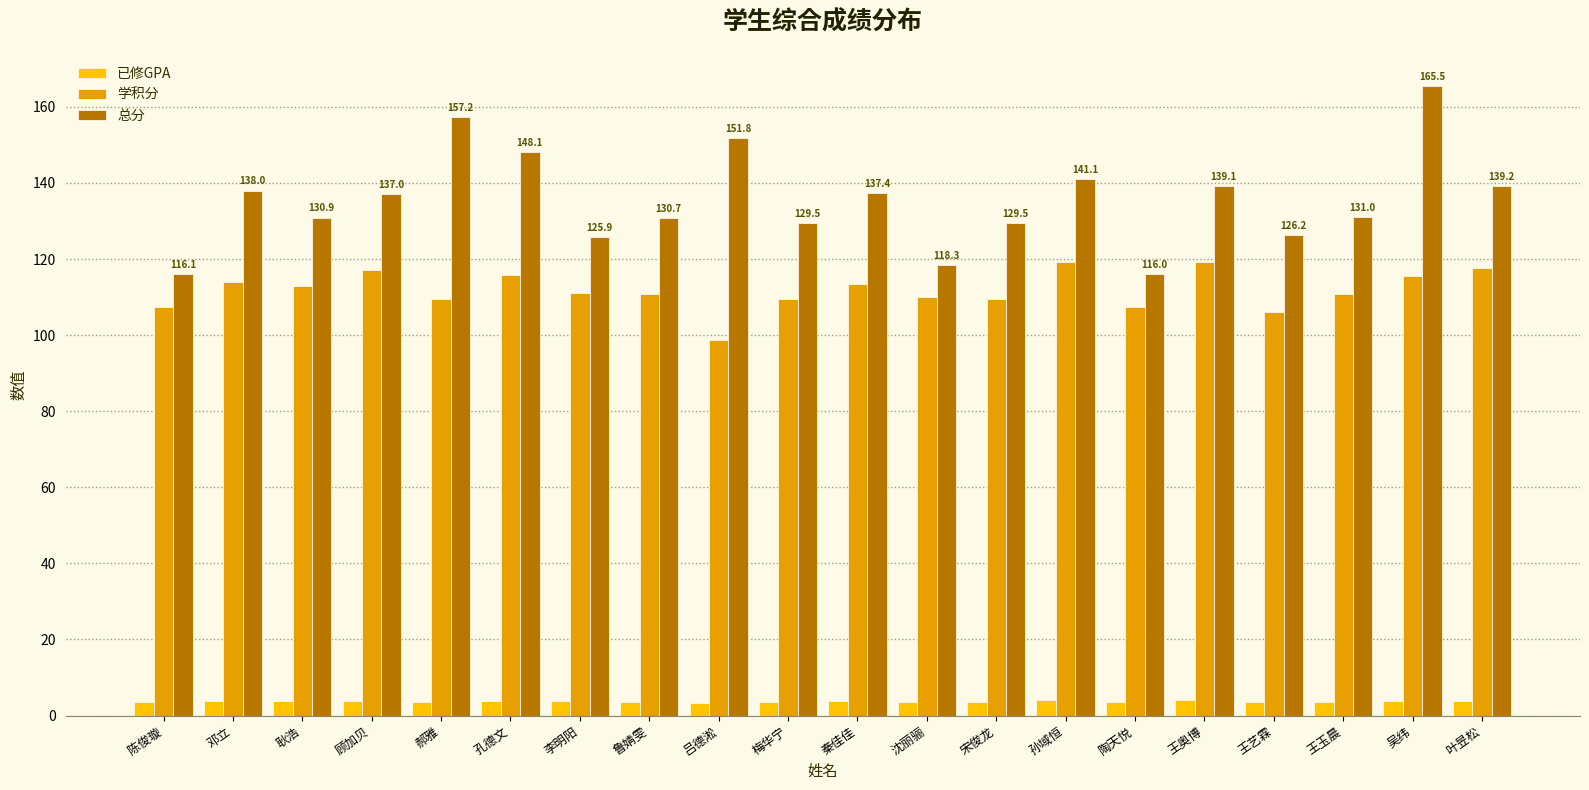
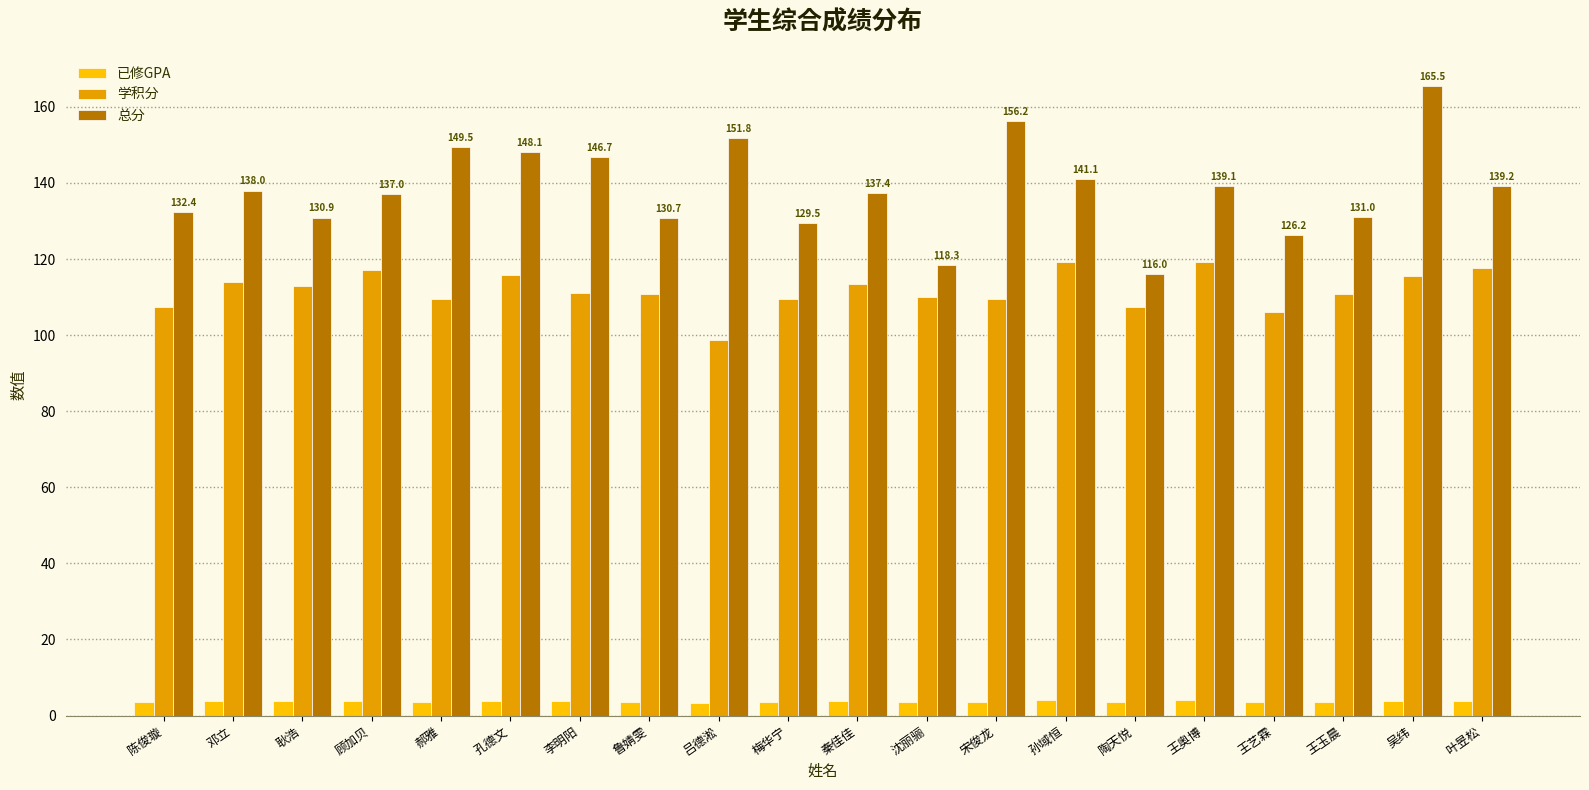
总分, 陈俊璇: 116.1 -> 132.4
总分, 郝雅: 157.2 -> 149.5
总分, 李明阳: 125.9 -> 146.7
总分, 宋俊龙: 129.5 -> 156.2
